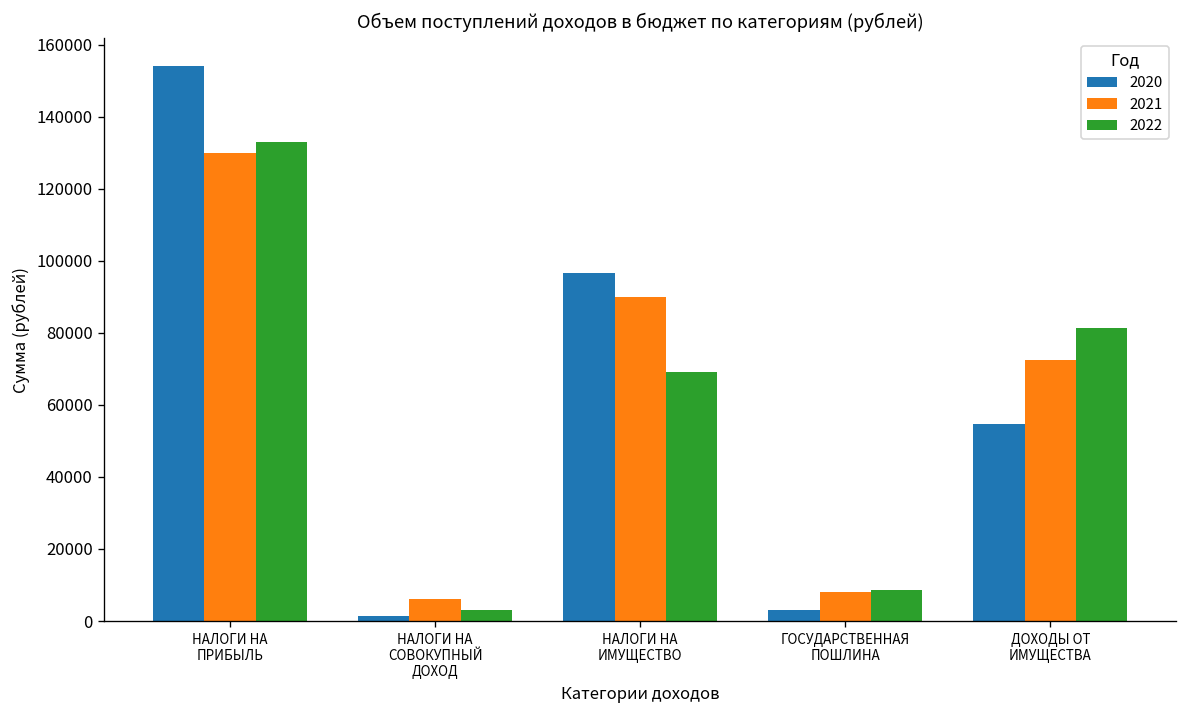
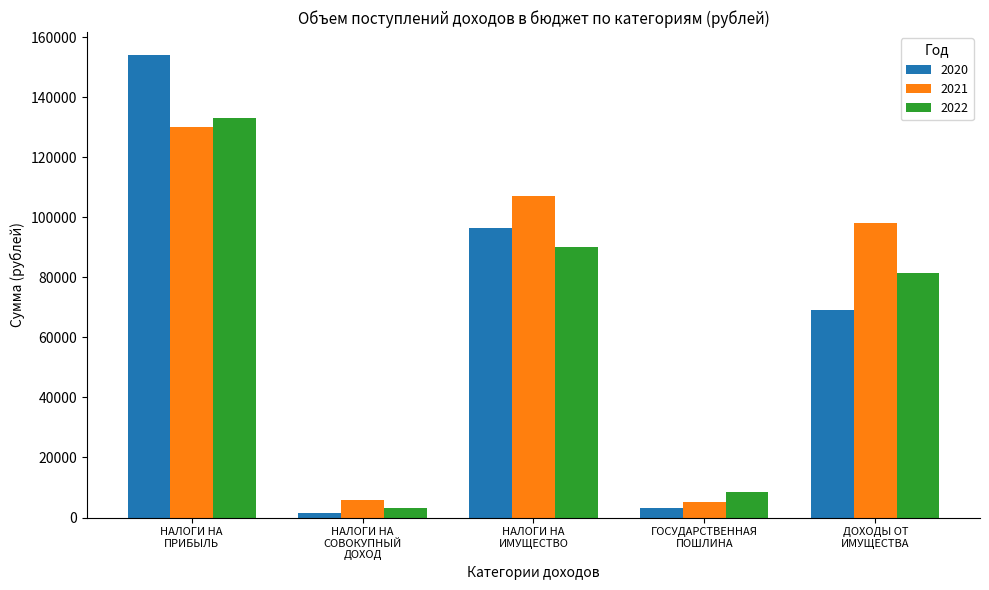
2021, НАЛОГИ НА ИМУЩЕСТВО: 90000 -> 107000
2022, НАЛОГИ НА ИМУЩЕСТВО: 69000 -> 90000
2021, ГОСУДАРСТВЕННАЯ ПОШЛИНА: 8000 -> 5000
2020, ДОХОДЫ ОТ ИМУЩЕСТВА: 55000 -> 69000
2021, ДОХОДЫ ОТ ИМУЩЕСТВА: 73000 -> 98000
